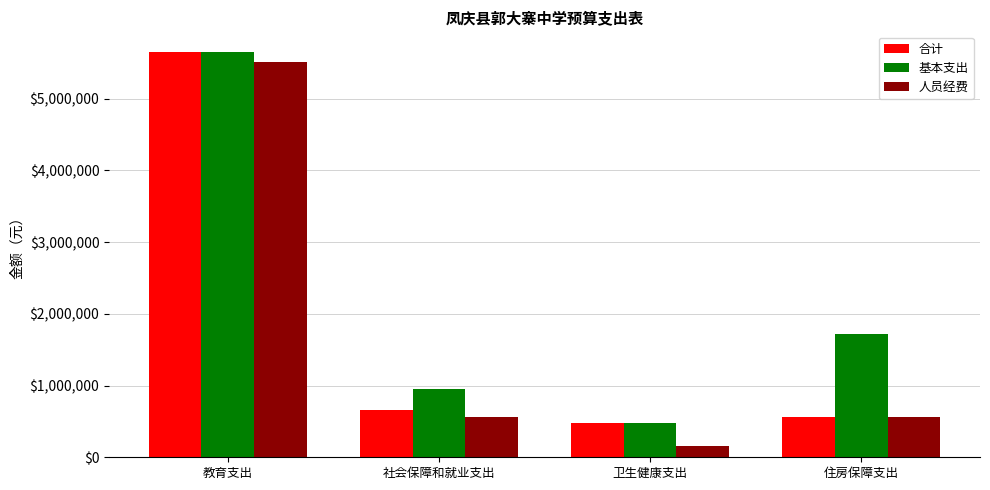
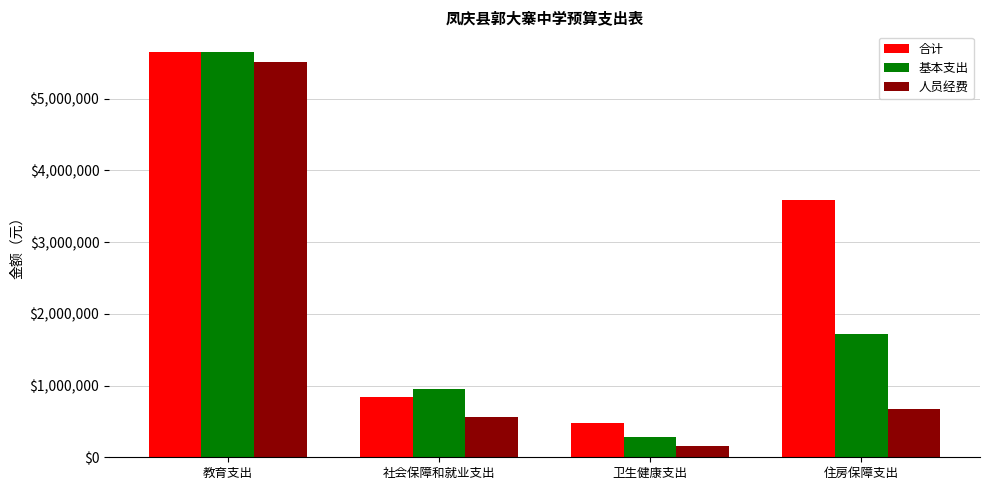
合计, 社会保障和就业支出: $700,000 -> $800,000
基本支出, 卫生健康支出: $500,000 -> $300,000
合计, 住房保障支出: $600,000 -> $3,600,000
人员经费, 住房保障支出: $600,000 -> $700,000
